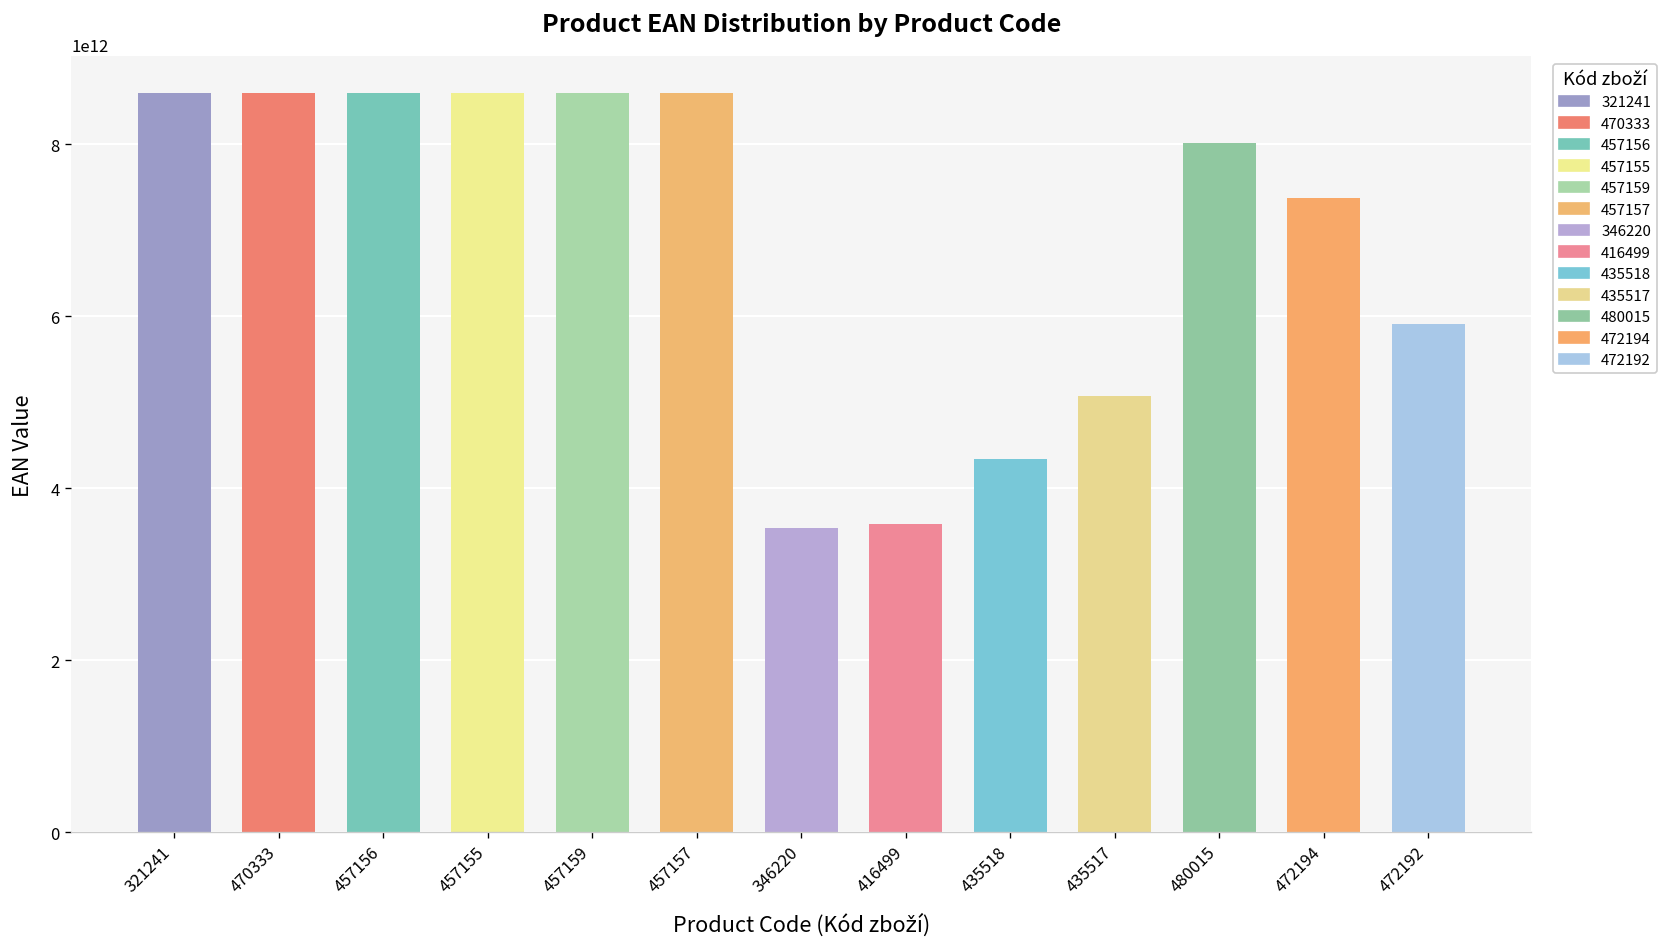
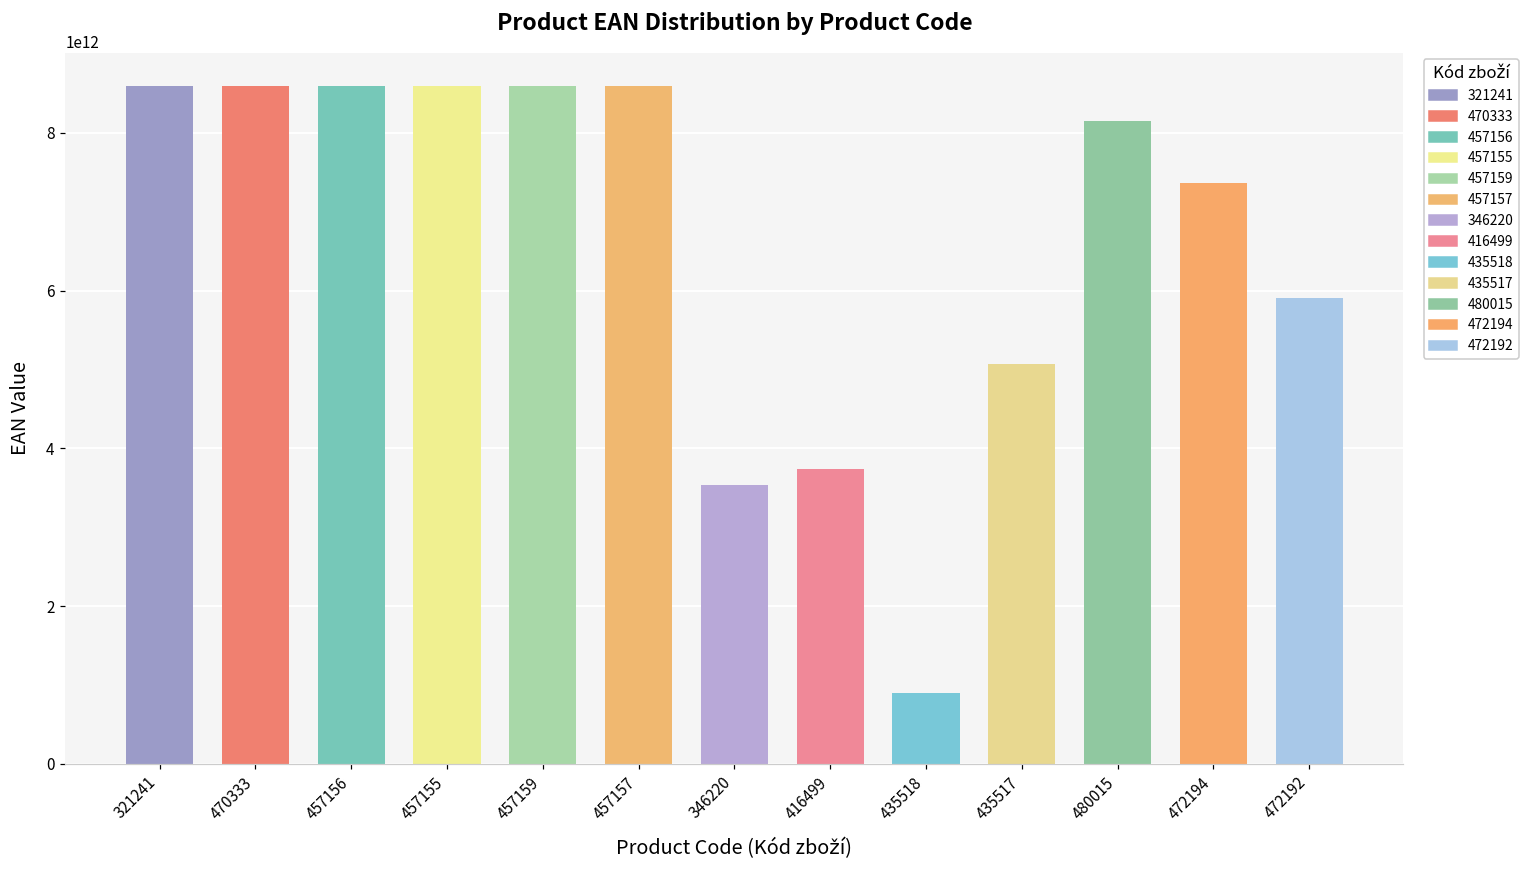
416499: 3600000000000 -> 3700000000000
435518: 4300000000000 -> 900000000000
480015: 8000000000000 -> 8200000000000
